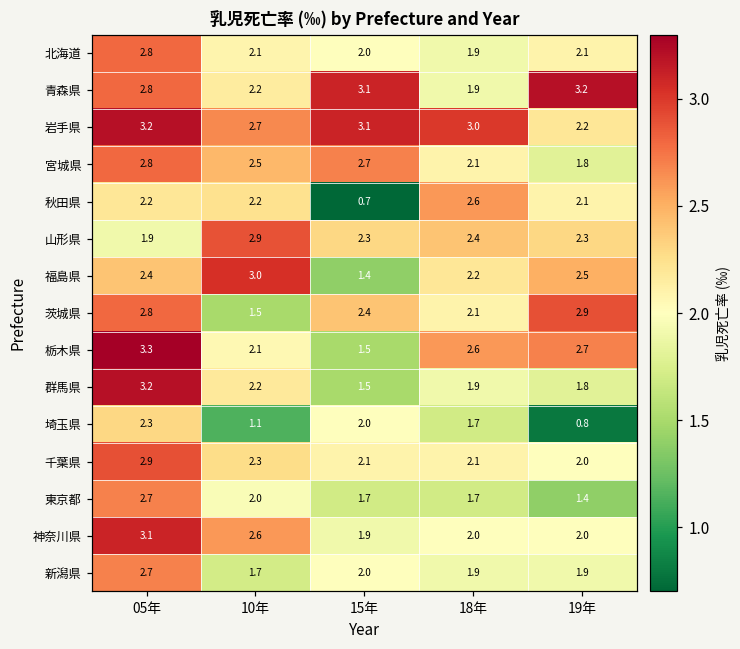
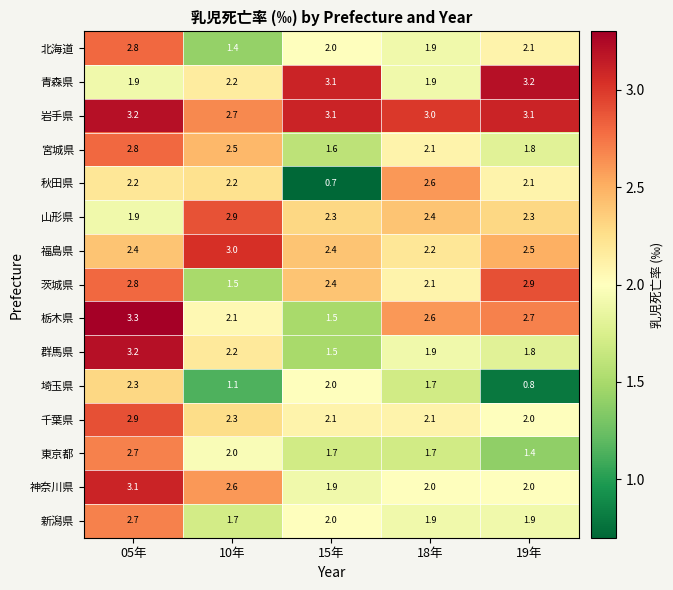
北海道, 10年: 2.1 -> 1.4
青森県, 05年: 2.8 -> 1.9
岩手県, 19年: 2.2 -> 3.1
宮城県, 15年: 2.7 -> 1.6
福島県, 15年: 1.4 -> 2.4
